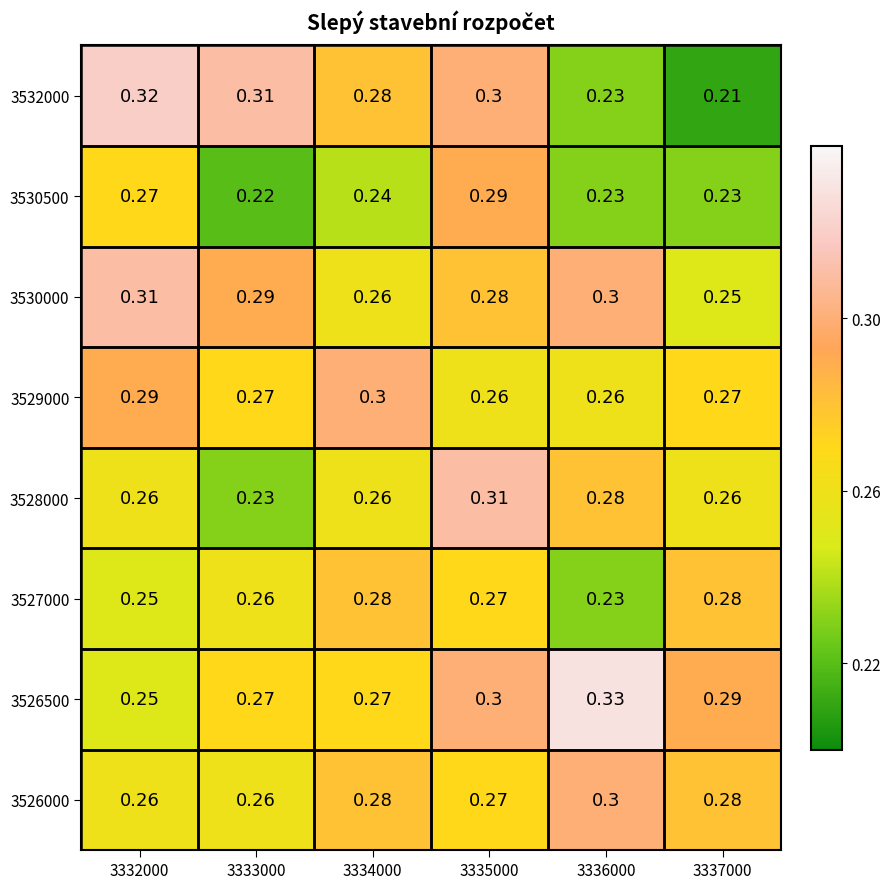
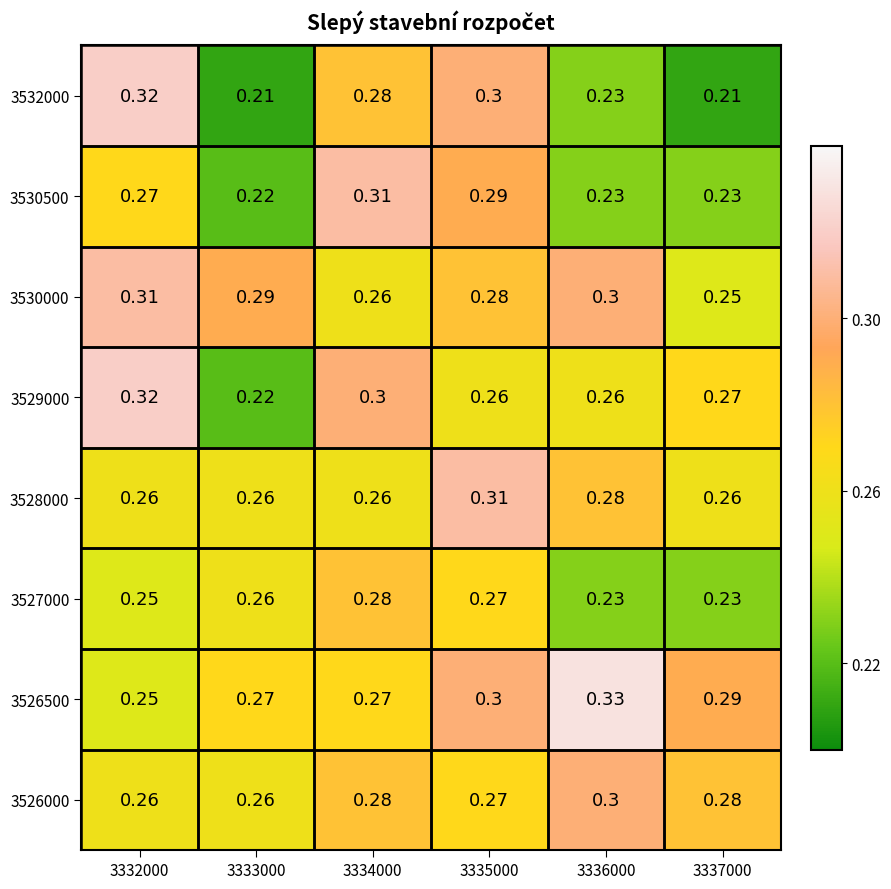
3532000, 3333000: 0.31 -> 0.21
3530500, 3334000: 0.24 -> 0.31
3529000, 3332000: 0.29 -> 0.32
3529000, 3333000: 0.27 -> 0.22
3528000, 3333000: 0.23 -> 0.26
3527000, 3337000: 0.28 -> 0.23
